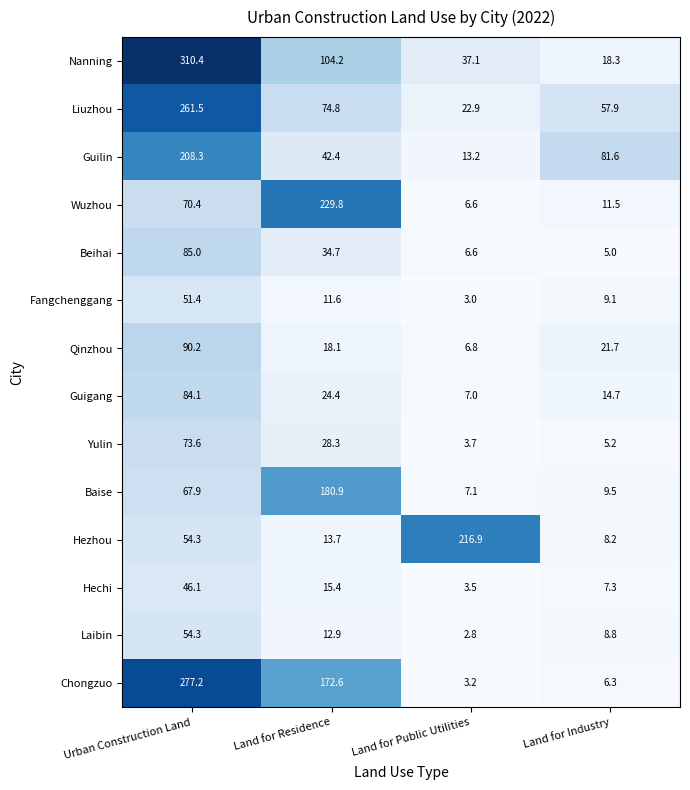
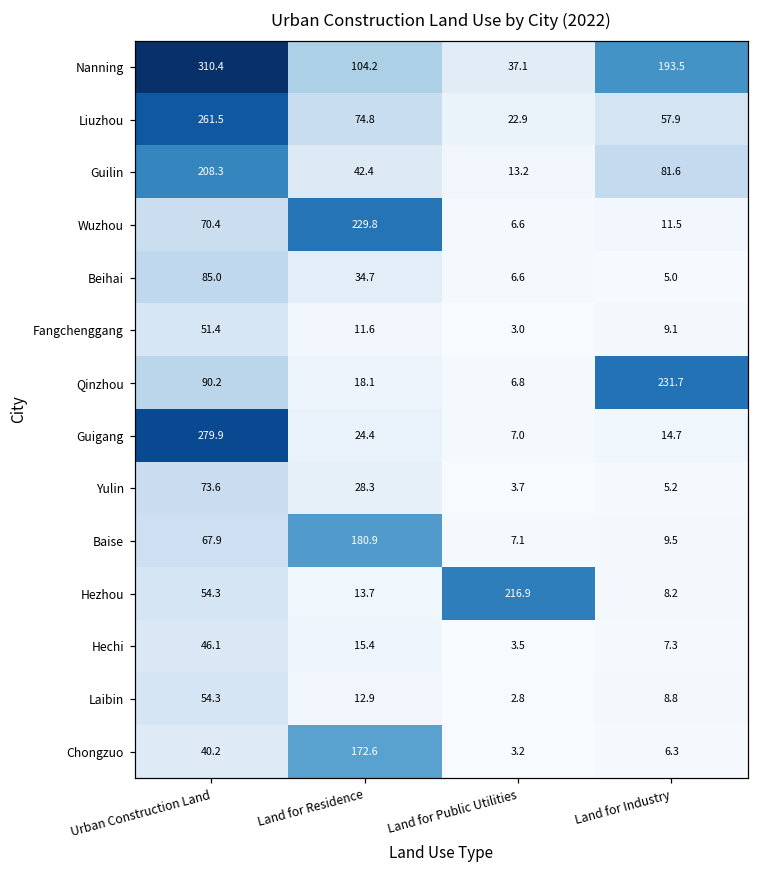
Nanning, Land for Industry: 18.3 -> 193.5
Qinzhou, Land for Industry: 21.7 -> 231.7
Guigang, Urban Construction Land: 84.1 -> 279.9
Chongzuo, Urban Construction Land: 277.2 -> 40.2
